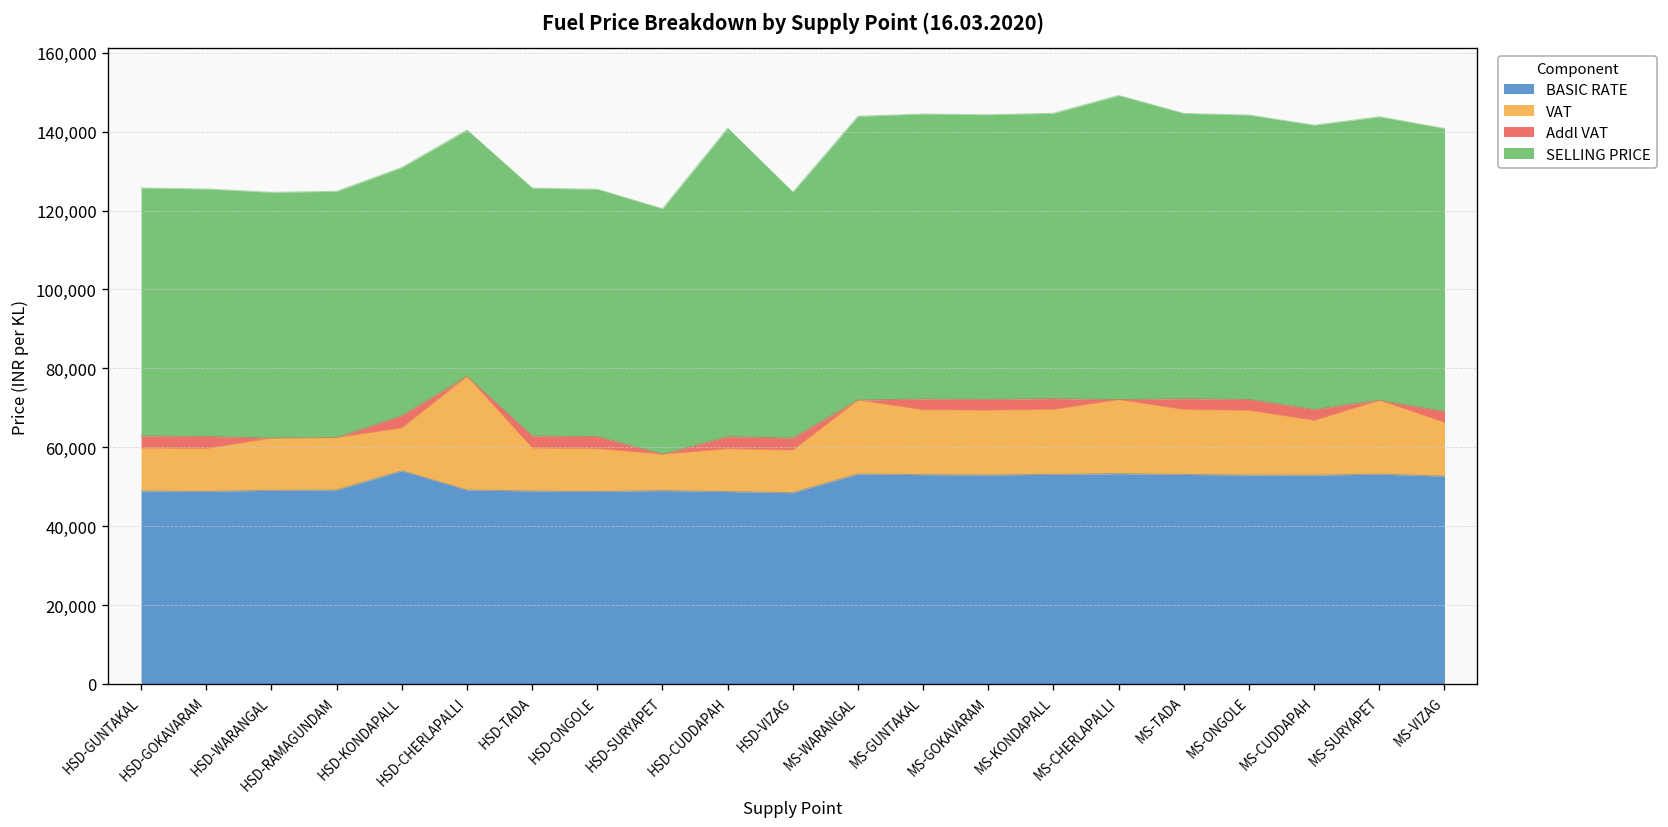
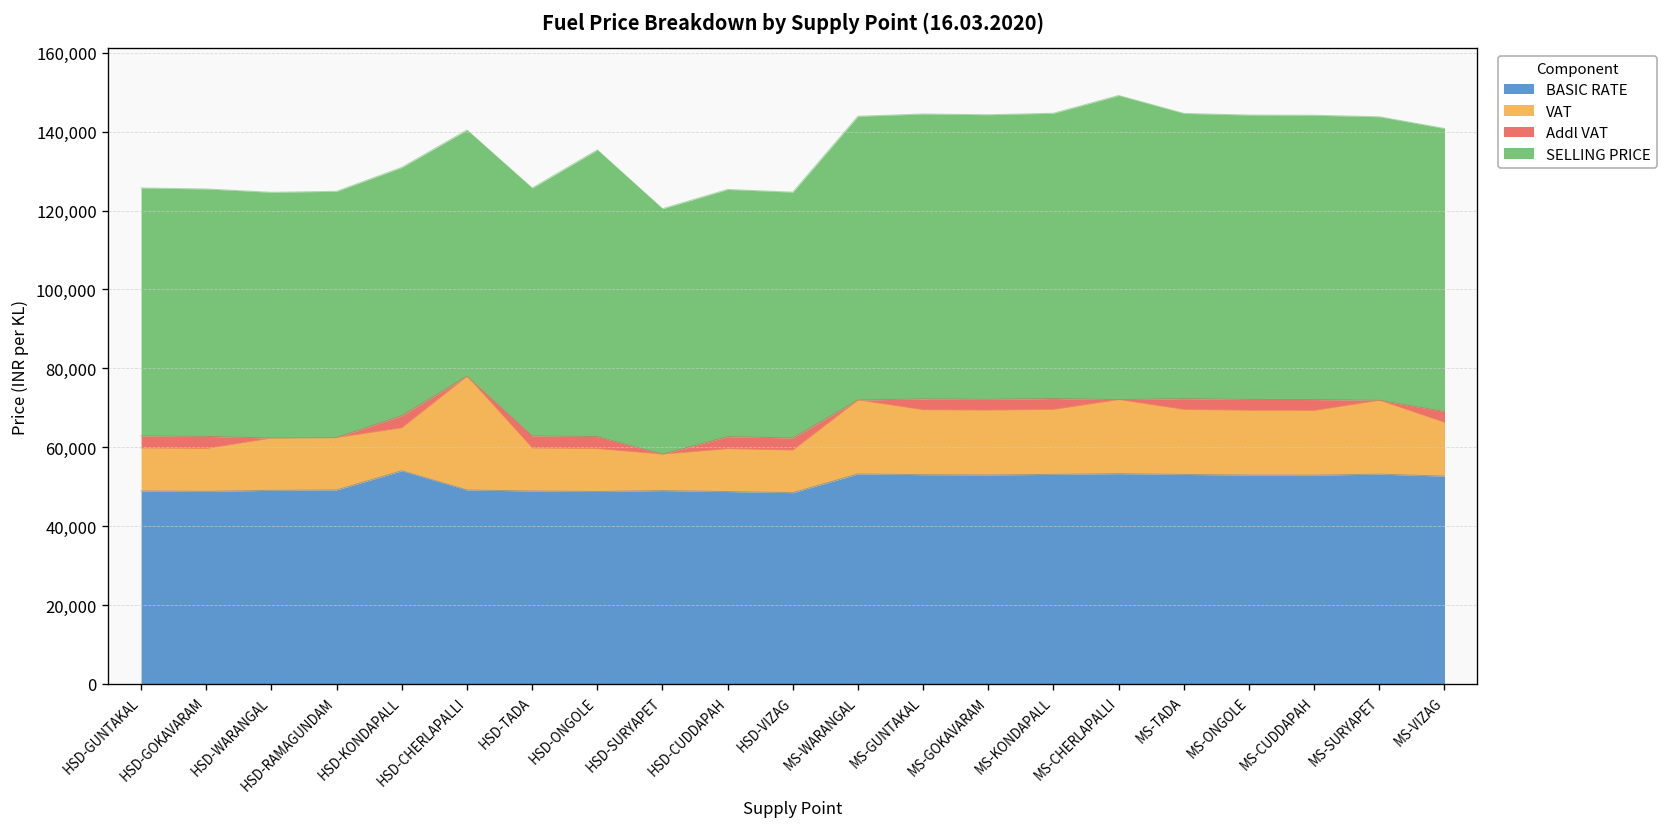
SELLING PRICE, HSD-ONGOLE: 63,000 -> 73,000
SELLING PRICE, HSD-CUDDAPAH: 78,000 -> 63,000
VAT, MS-CUDDAPAH: 14,000 -> 16,000
